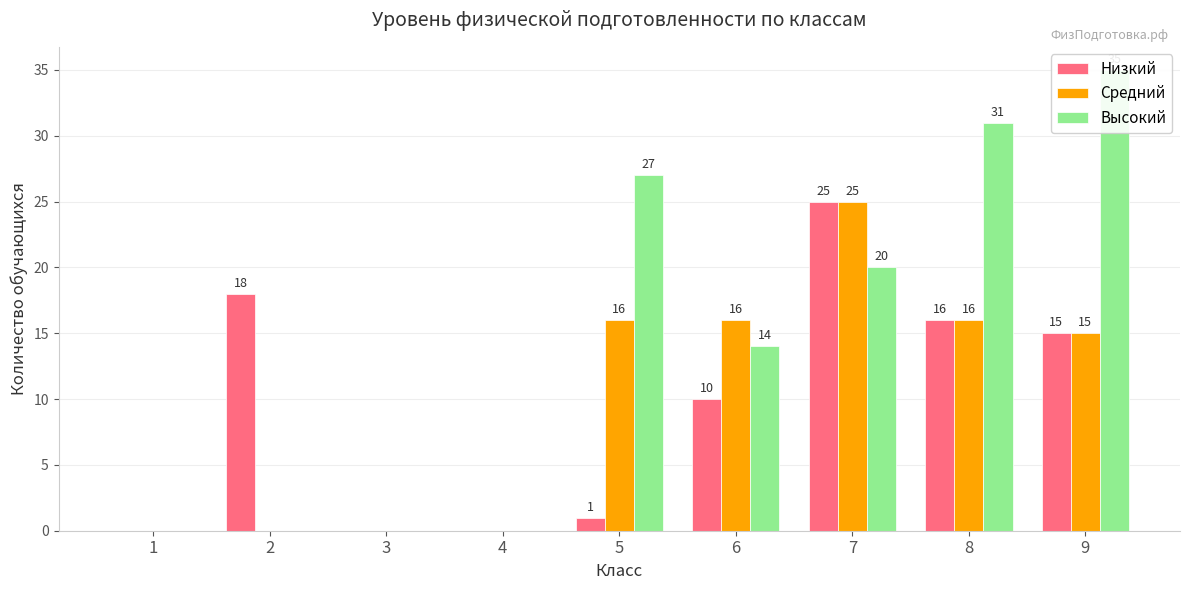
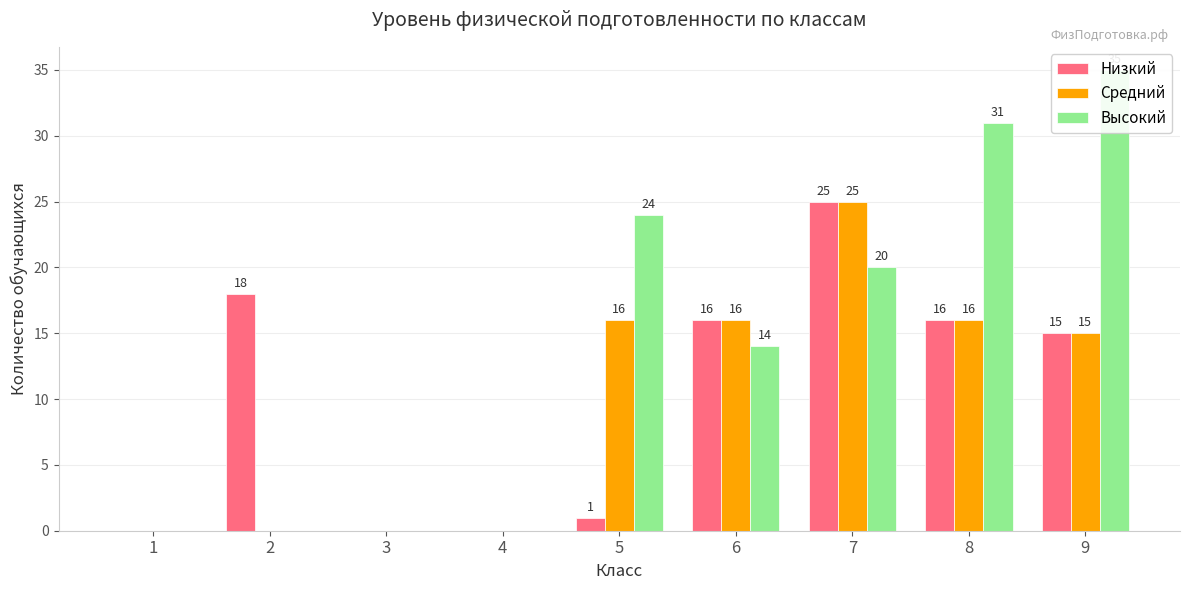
Высокий, 5: 27 -> 24
Низкий, 6: 10 -> 16
